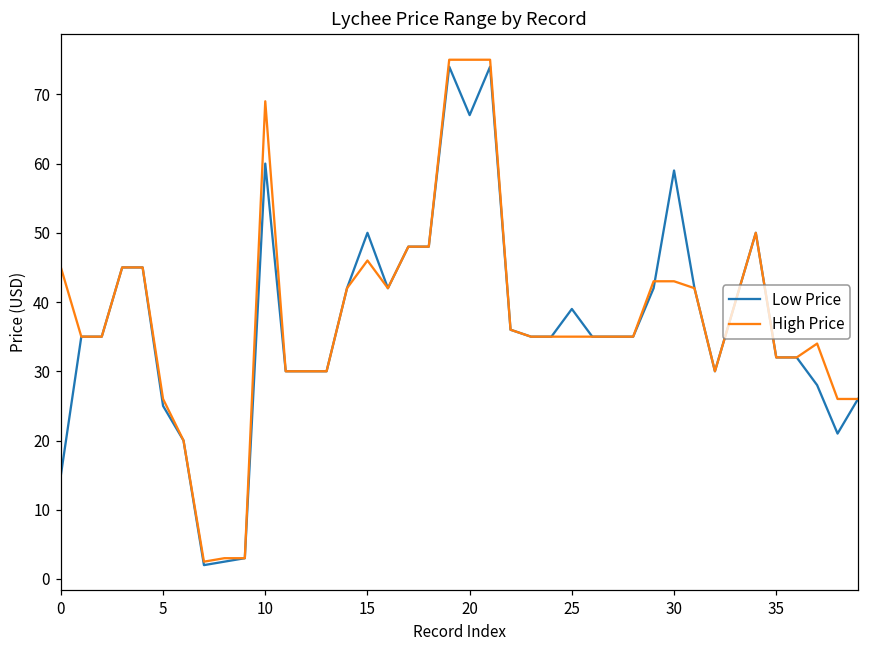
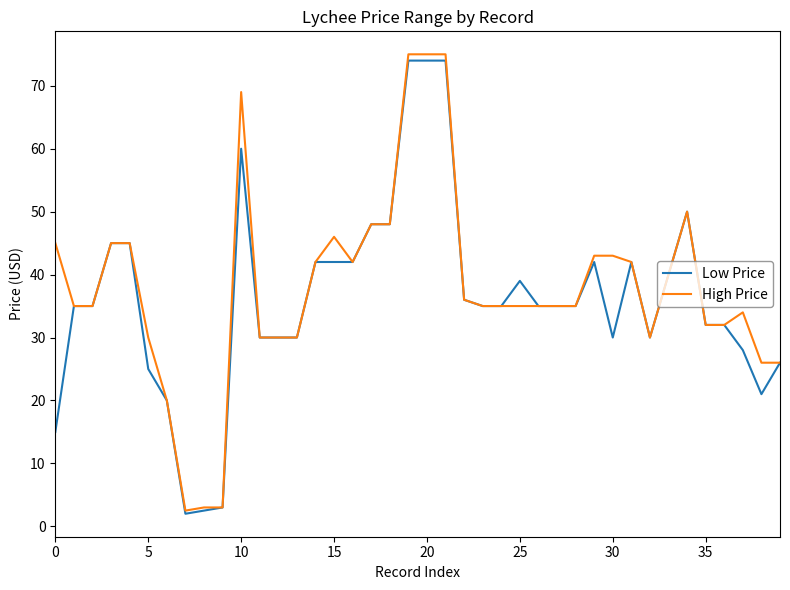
High Price, 5: 26 -> 30
Low Price, 15: 50 -> 42
Low Price, 20: 67 -> 74
Low Price, 30: 59 -> 30
